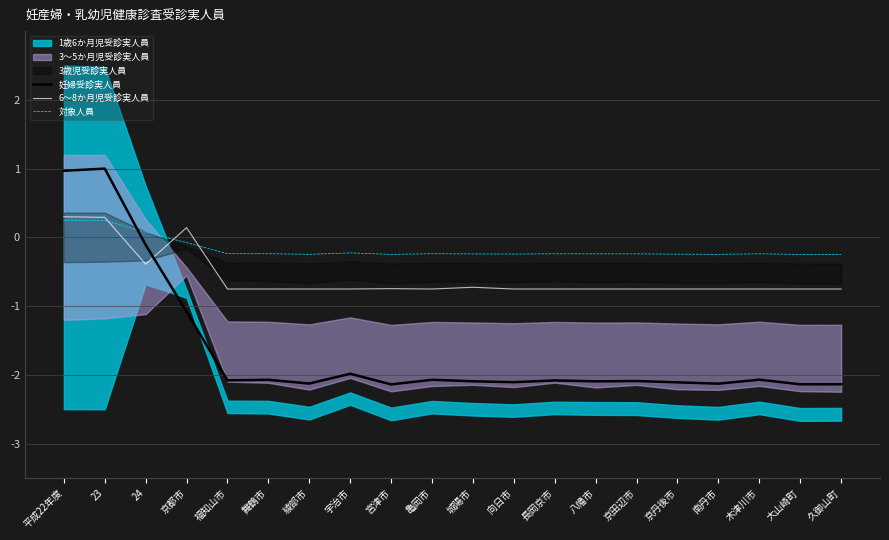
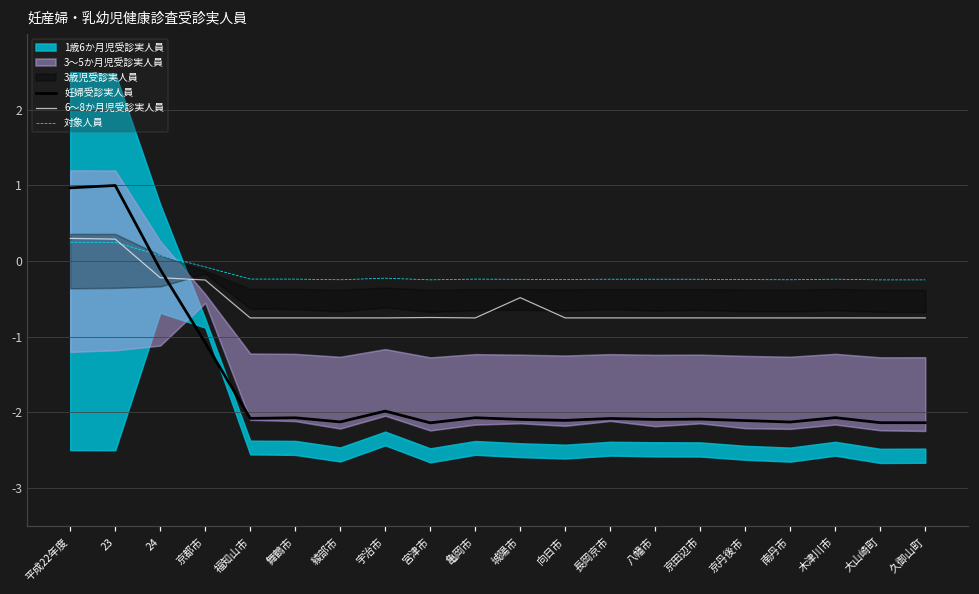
6～8か月児受診実人員, 24: -0.4 -> -0.2
6～8か月児受診実人員, 京都市: 0.1 -> -0.2
6～8か月児受診実人員, 城陽市: -0.7 -> -0.5
